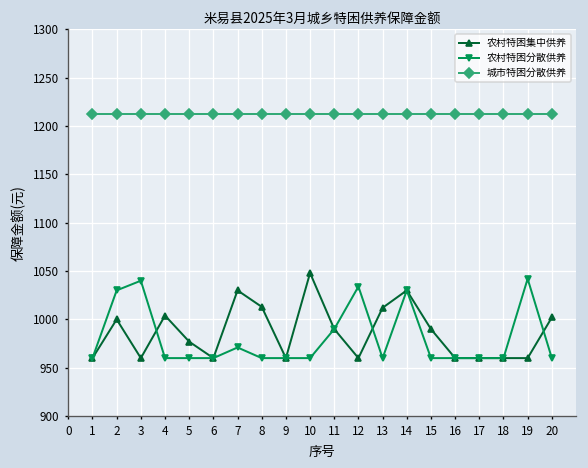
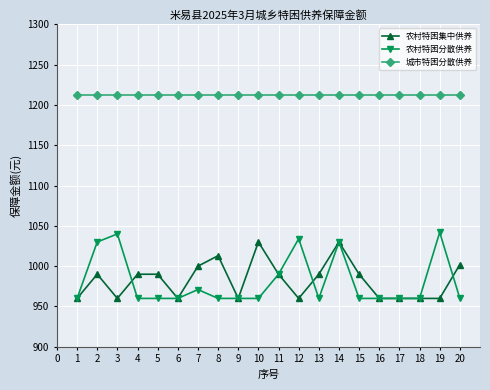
农村特困集中供养, 2: 1000 -> 990
农村特困集中供养, 4: 1000 -> 990
农村特困集中供养, 5: 980 -> 990
农村特困集中供养, 7: 1030 -> 1000
农村特困集中供养, 10: 1050 -> 1030
农村特困集中供养, 13: 1010 -> 990
